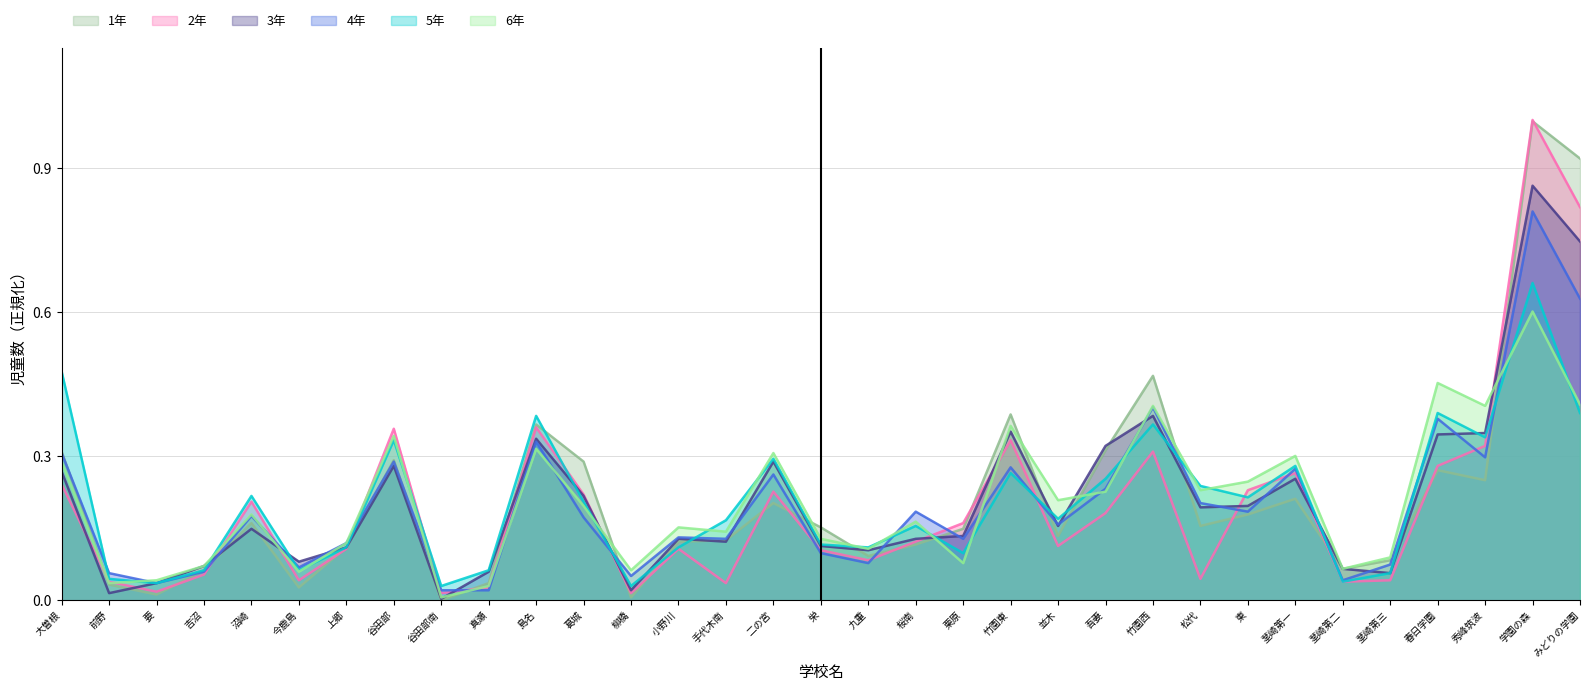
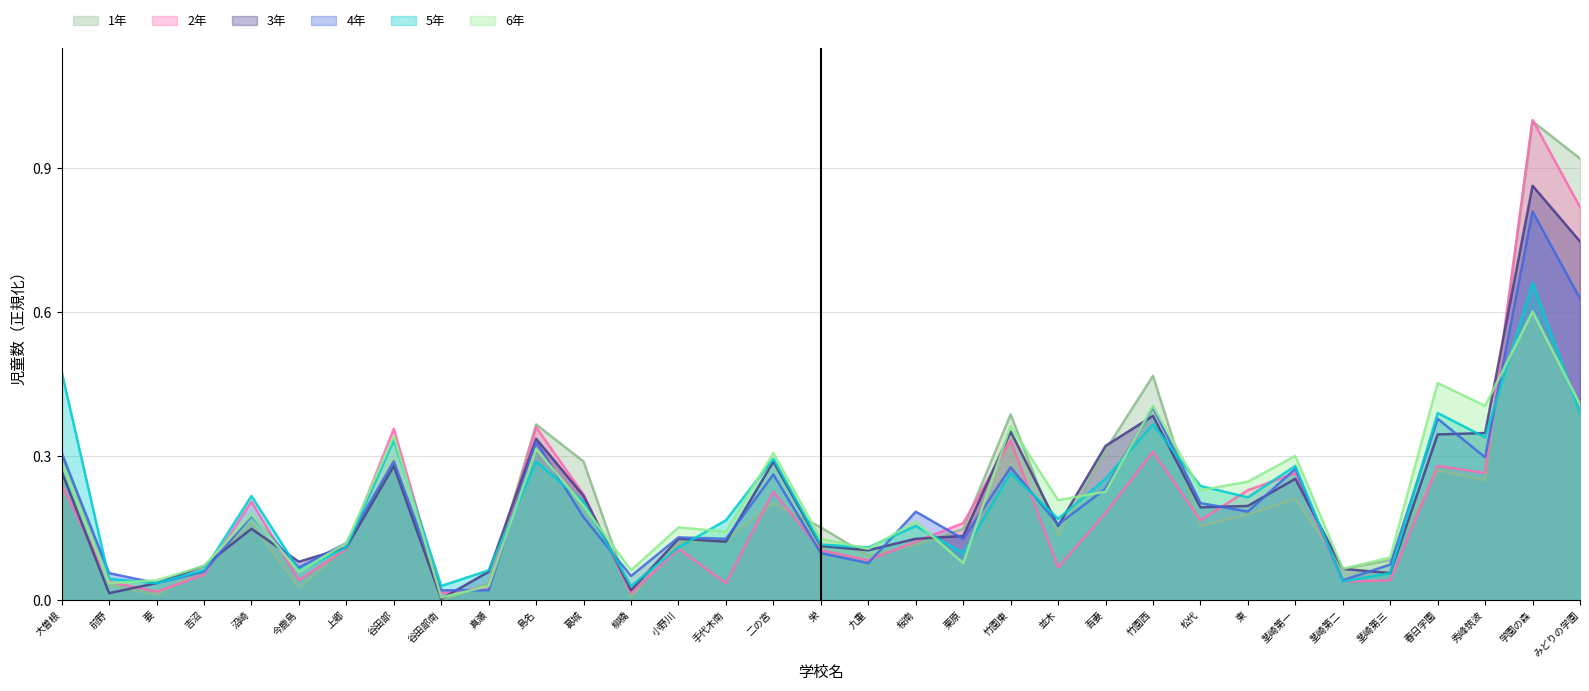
5年, 島名: 0.38 -> 0.29
2年, 並木: 0.11 -> 0.07
2年, 松代: 0.04 -> 0.17
2年, 秀峰筑波: 0.32 -> 0.26
